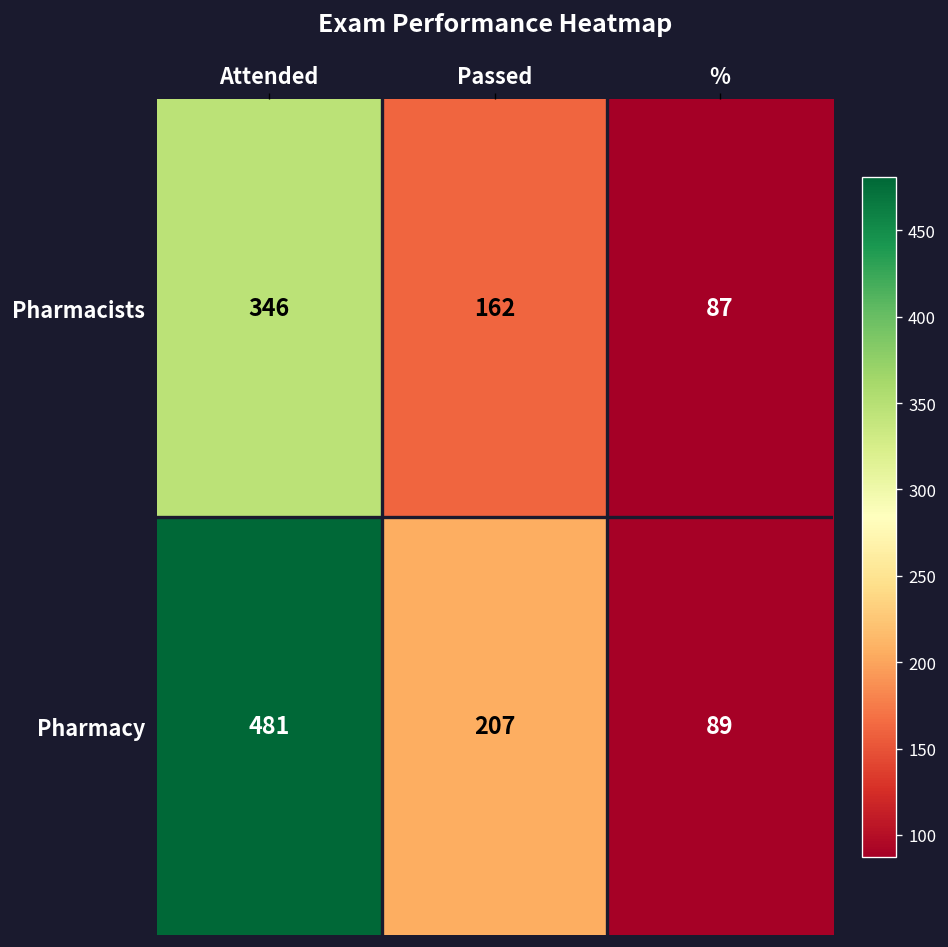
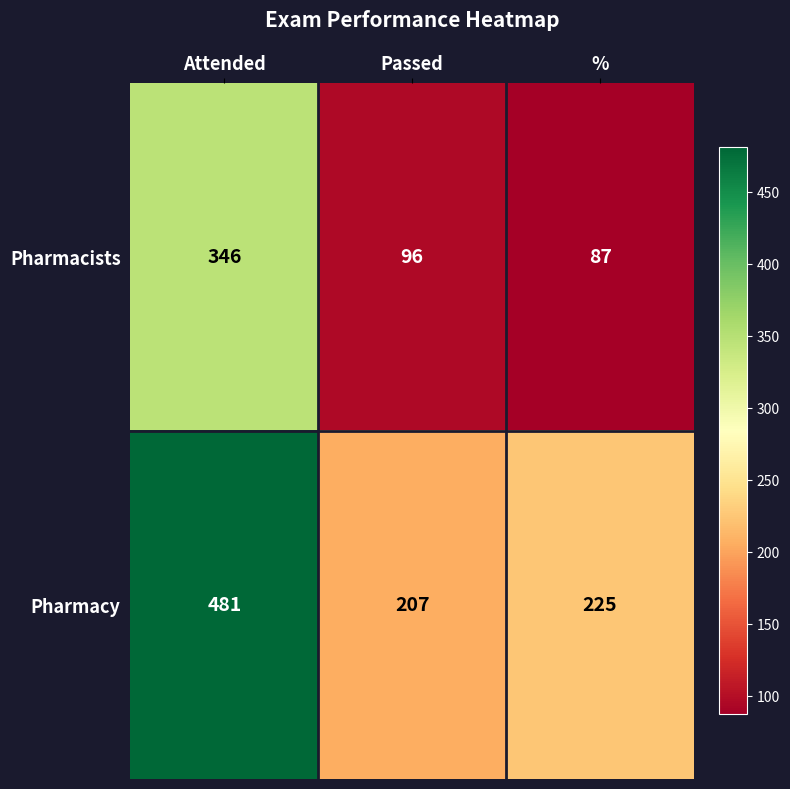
Pharmacists, Passed: 162 -> 96
Pharmacy, %: 89 -> 225
